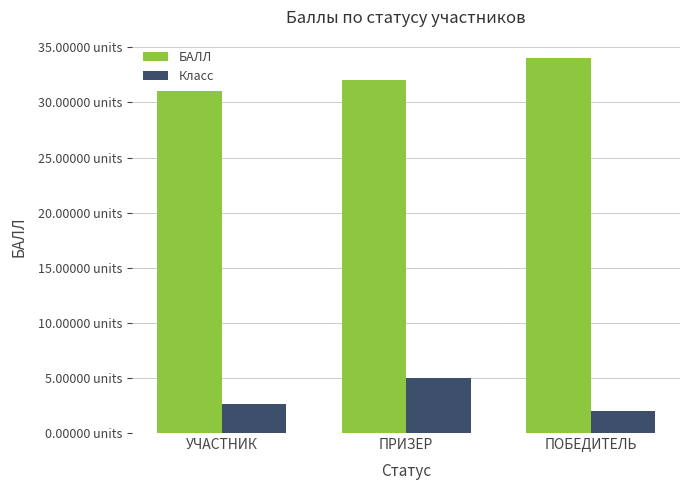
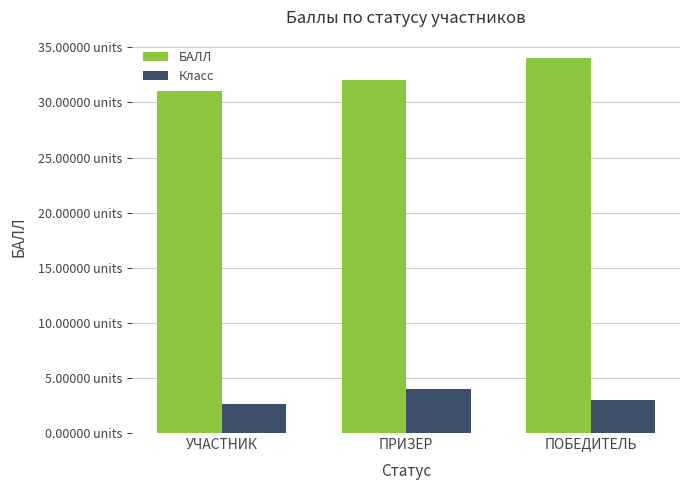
Класс, ПРИЗЕР: 5 units -> 4 units
Класс, ПОБЕДИТЕЛЬ: 2 units -> 3 units
